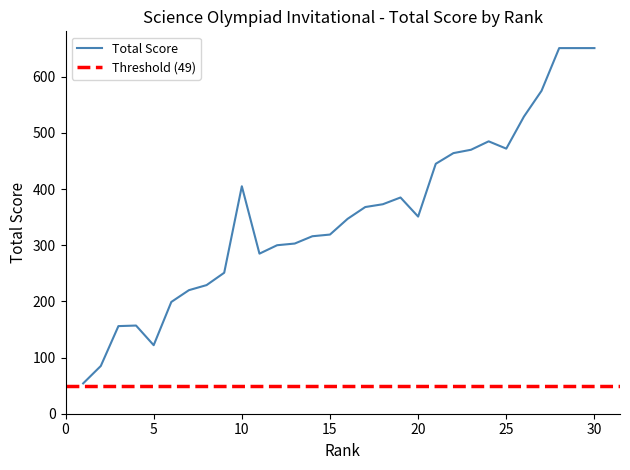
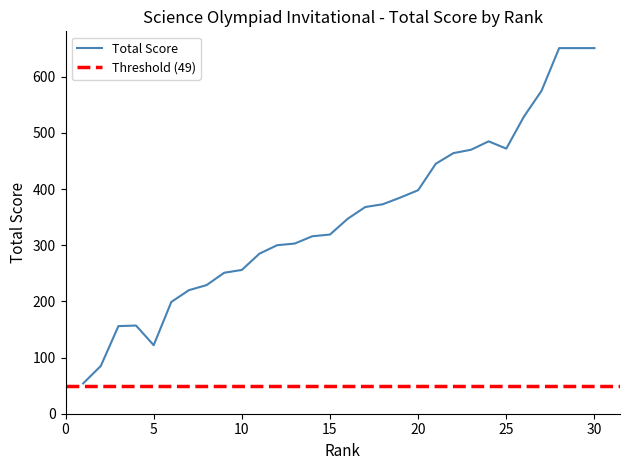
10: 410 -> 260
20: 350 -> 400
